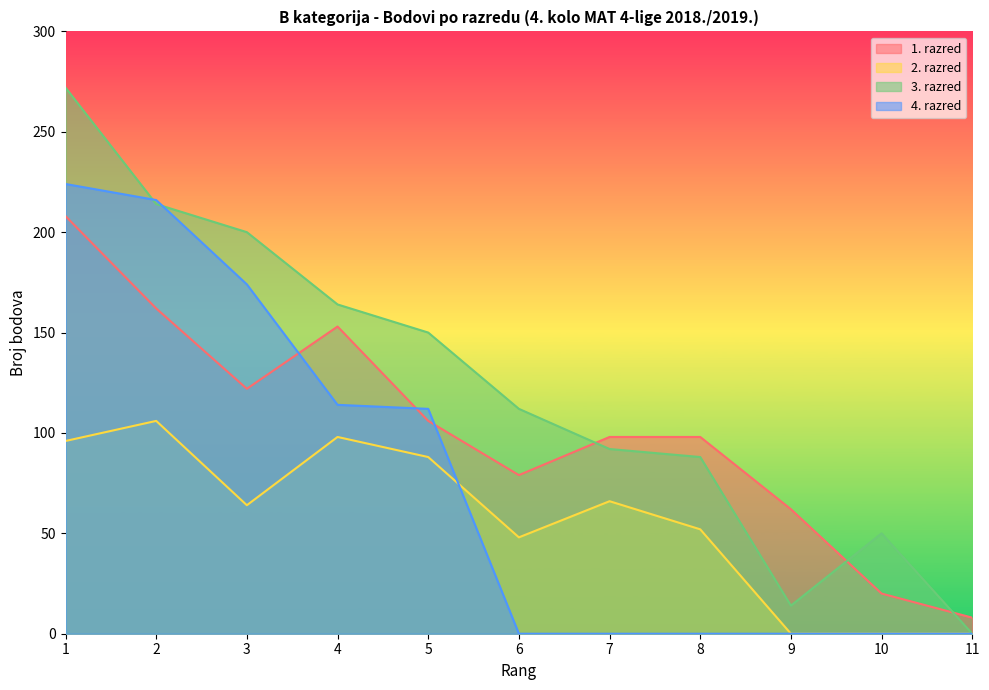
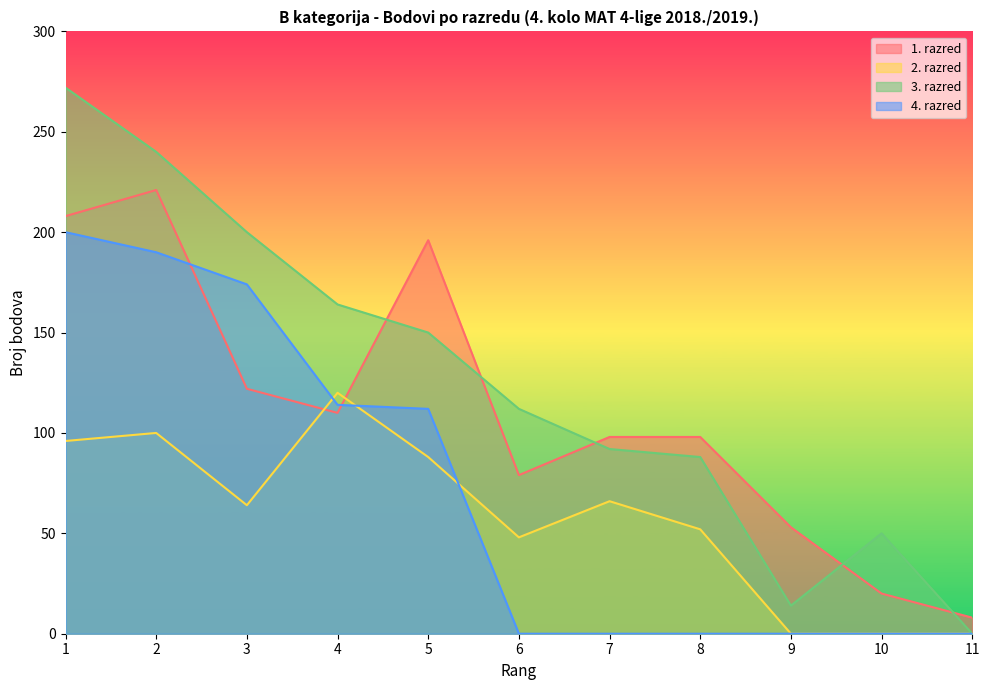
4. razred, 1: 224 -> 200
1. razred, 2: 162 -> 221
2. razred, 2: 106 -> 100
3. razred, 2: 214 -> 240
4. razred, 2: 216 -> 190
1. razred, 4: 153 -> 110
2. razred, 4: 98 -> 120
1. razred, 5: 106 -> 196
1. razred, 9: 62 -> 53
